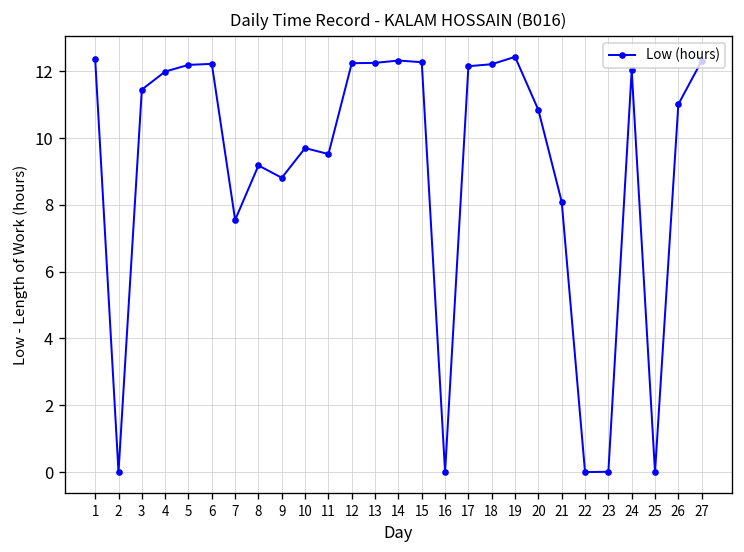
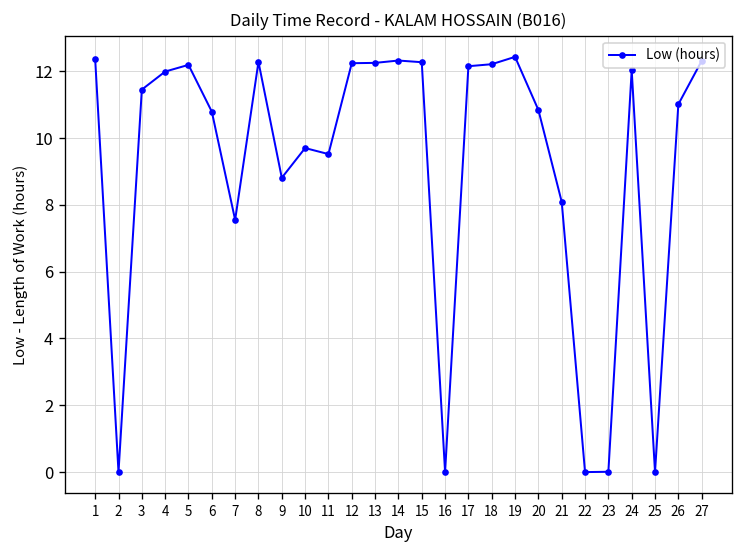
6: 12.2 -> 10.8
8: 9.2 -> 12.3
